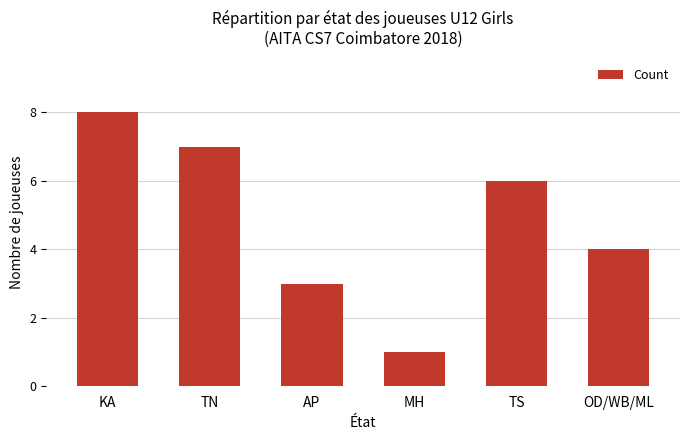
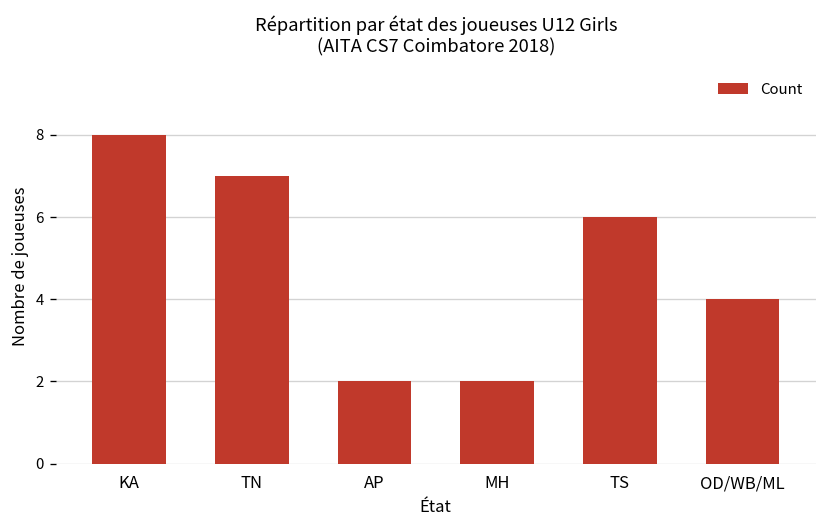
AP: 3 -> 2
MH: 1 -> 2
